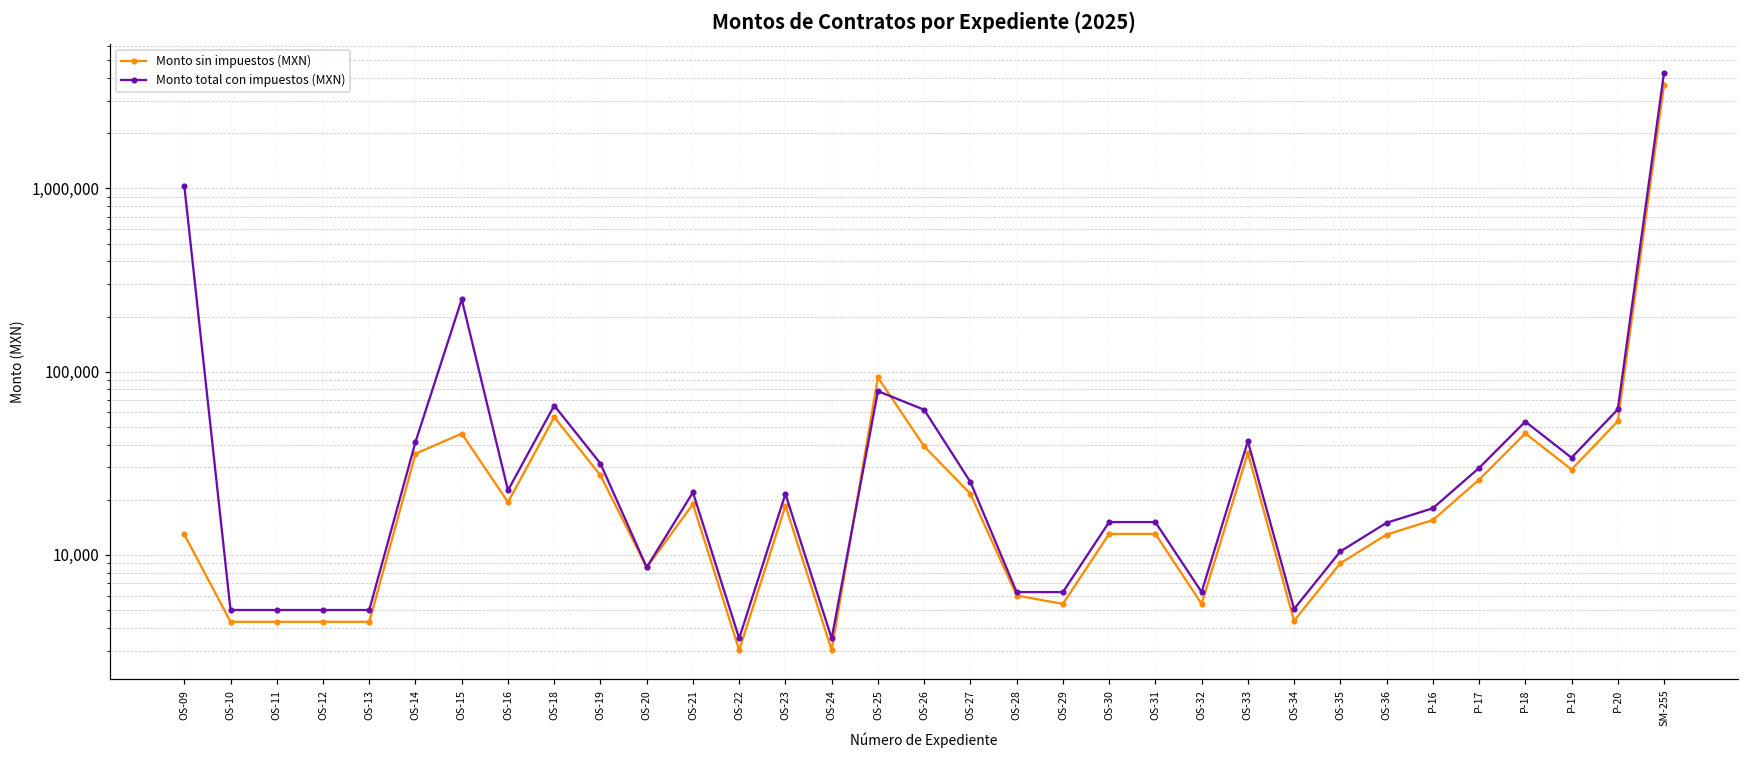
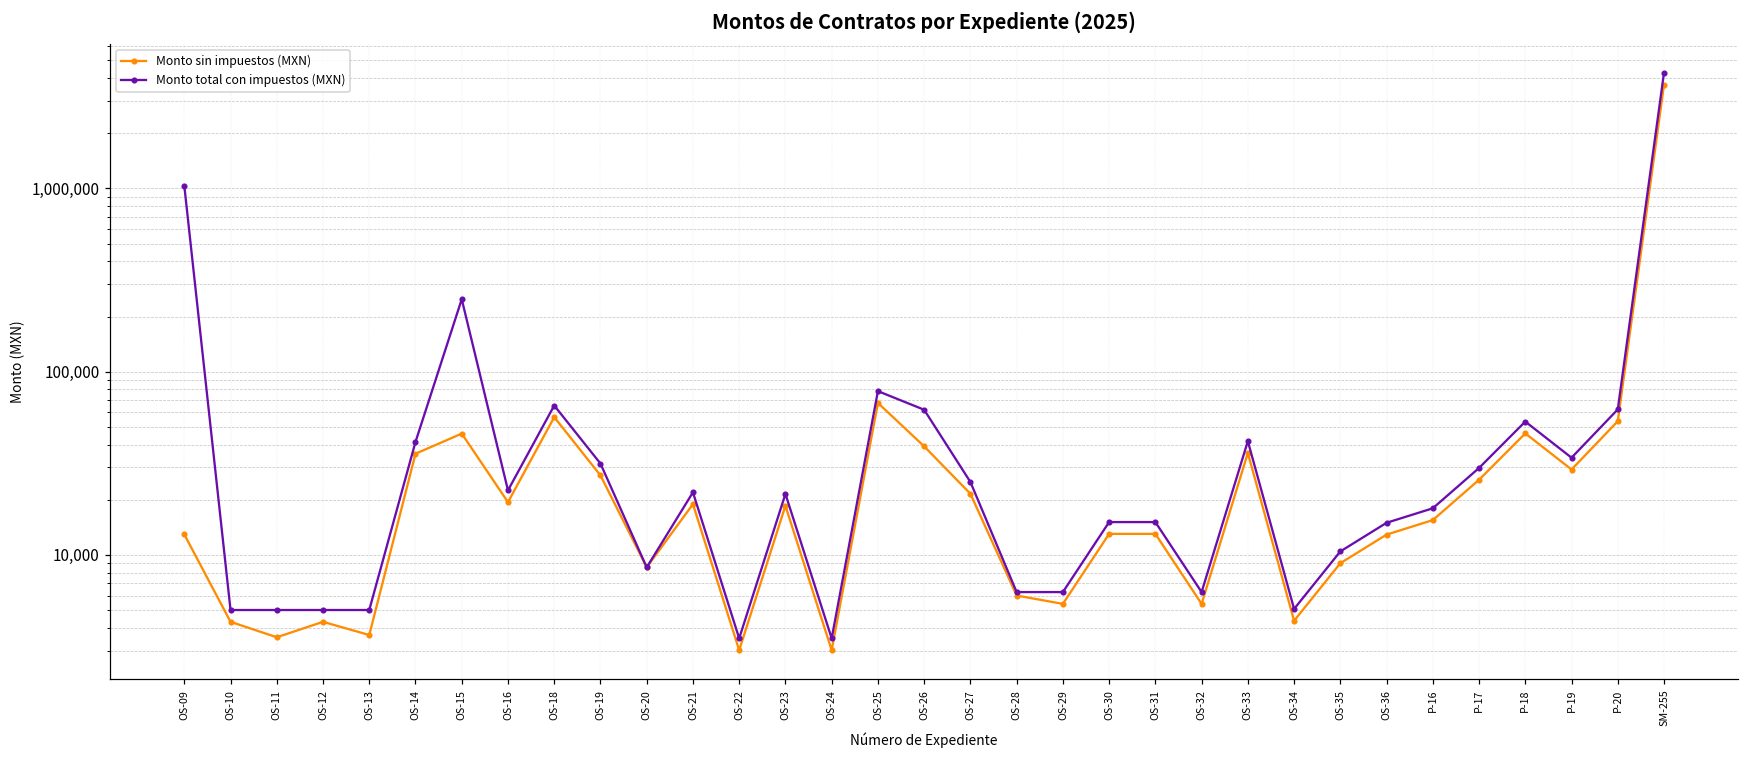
Monto sin impuestos (MXN), OS-11: 4,300 -> 3,500
Monto sin impuestos (MXN), OS-13: 4,300 -> 3,700
Monto sin impuestos (MXN), OS-25: 90,000 -> 68,000
